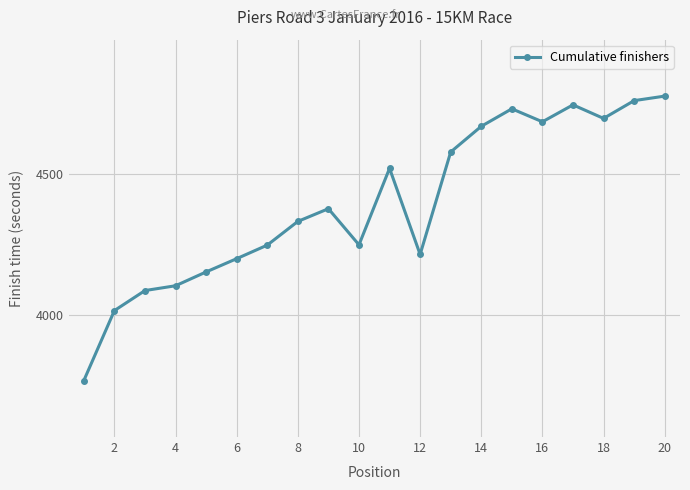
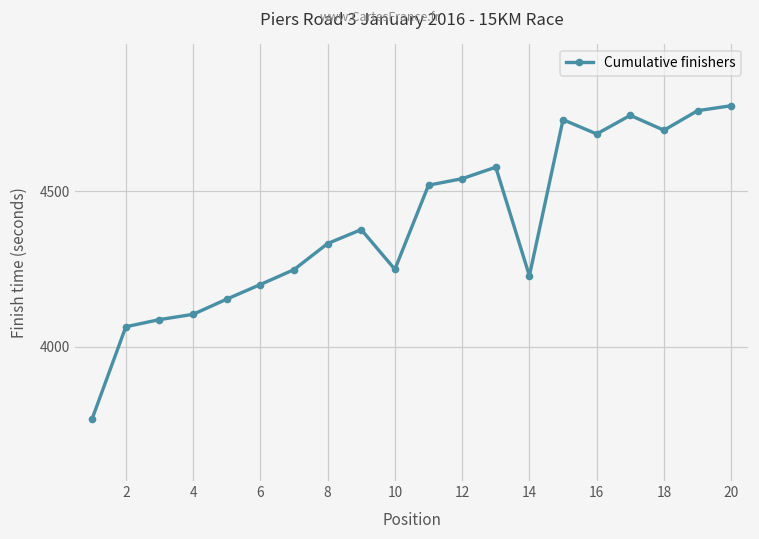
2: 4020 -> 4060
12: 4220 -> 4540
14: 4670 -> 4230
